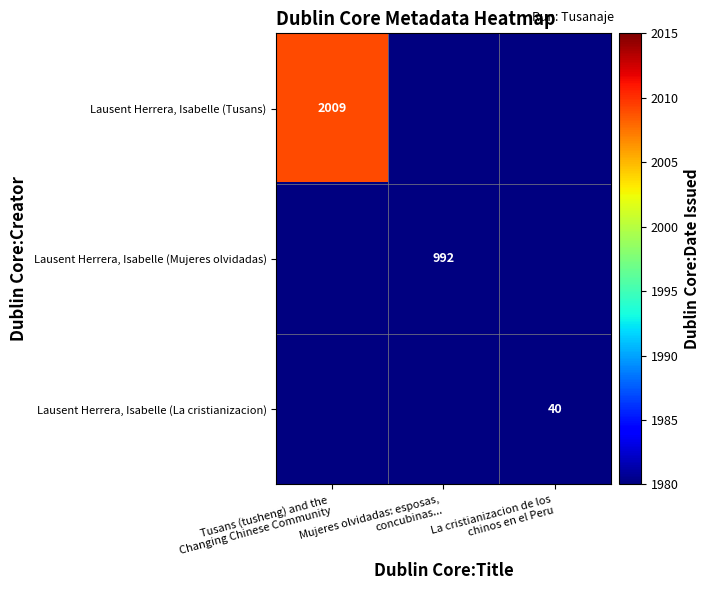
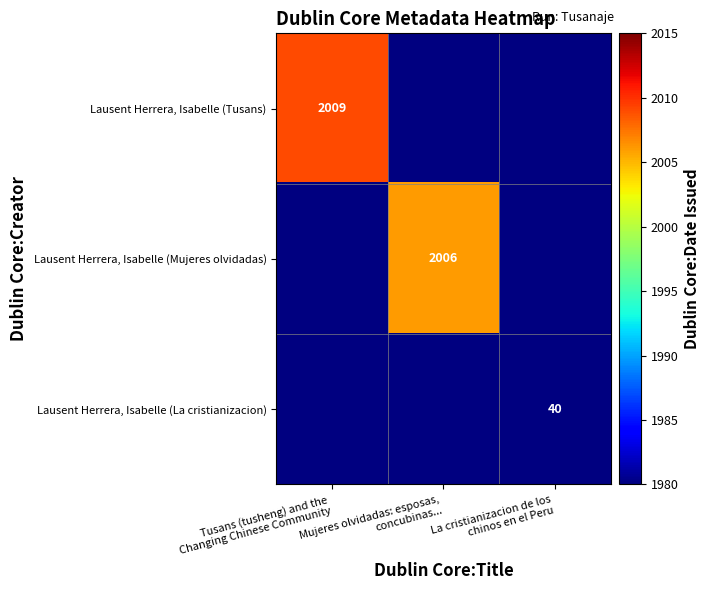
Lausent Herrera, Isabelle (Mujeres olvidadas), Mujeres olvidadas: esposas, concubinas...: 992 -> 2006
